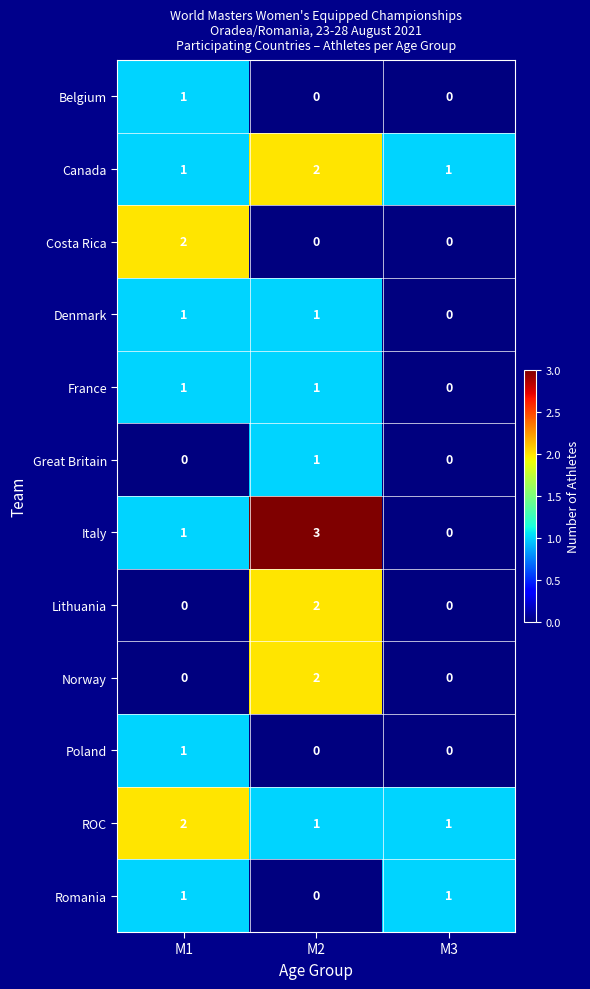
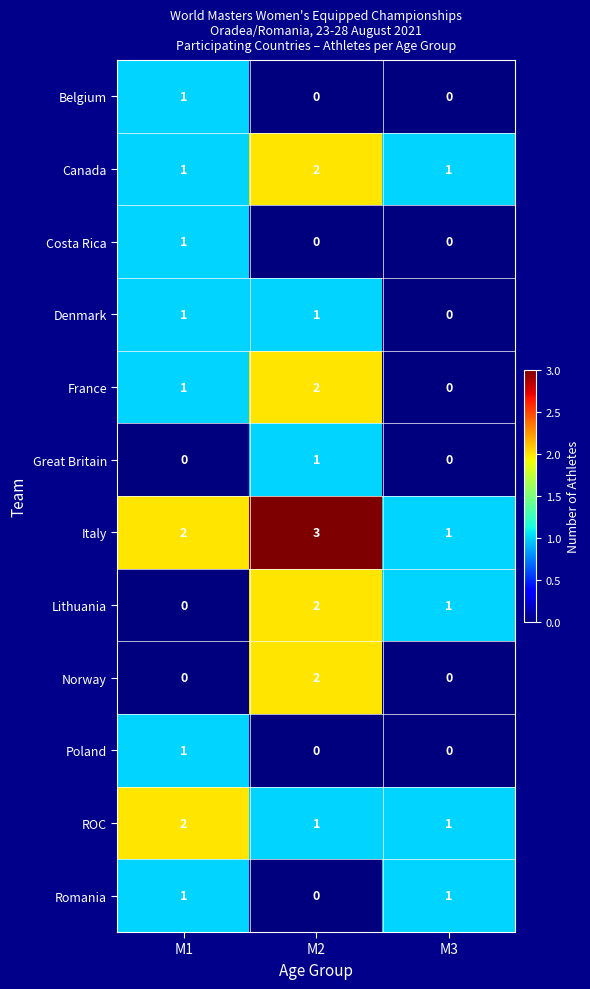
Costa Rica, M1: 2 -> 1
France, M2: 1 -> 2
Italy, M1: 1 -> 2
Italy, M3: 0 -> 1
Lithuania, M3: 0 -> 1
